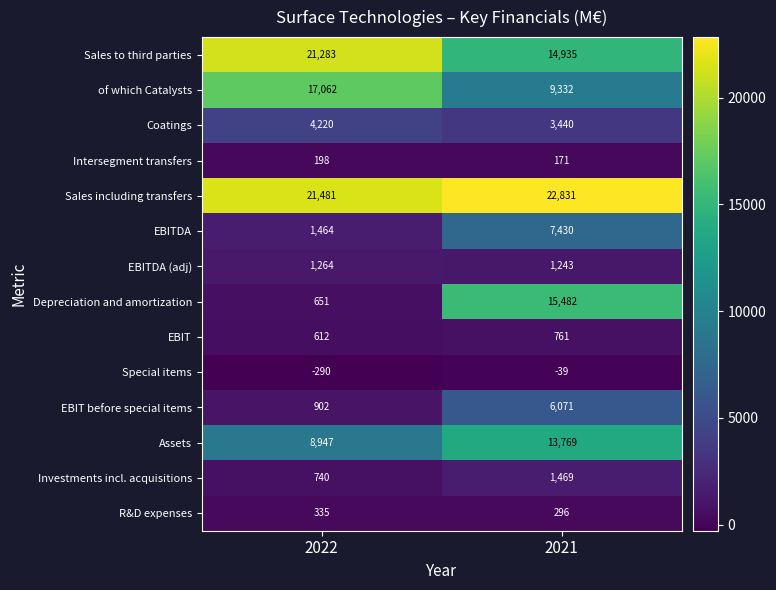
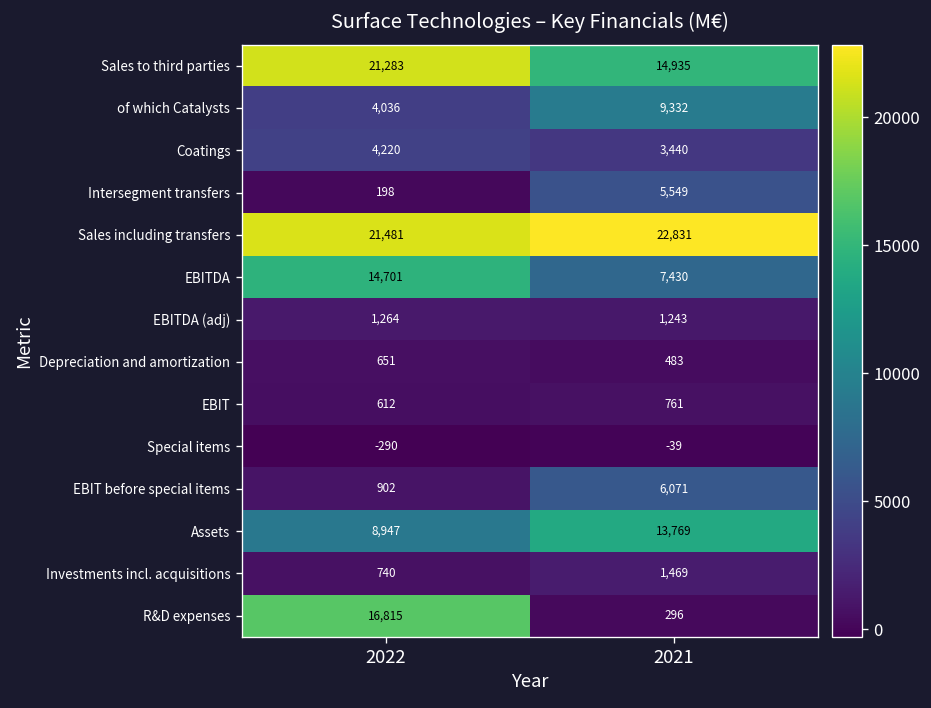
of which Catalysts, 2022: 17,062 -> 4,036
Intersegment transfers, 2021: 171 -> 5,549
EBITDA, 2022: 1,464 -> 14,701
Depreciation and amortization, 2021: 15,482 -> 483
R&D expenses, 2022: 335 -> 16,815
